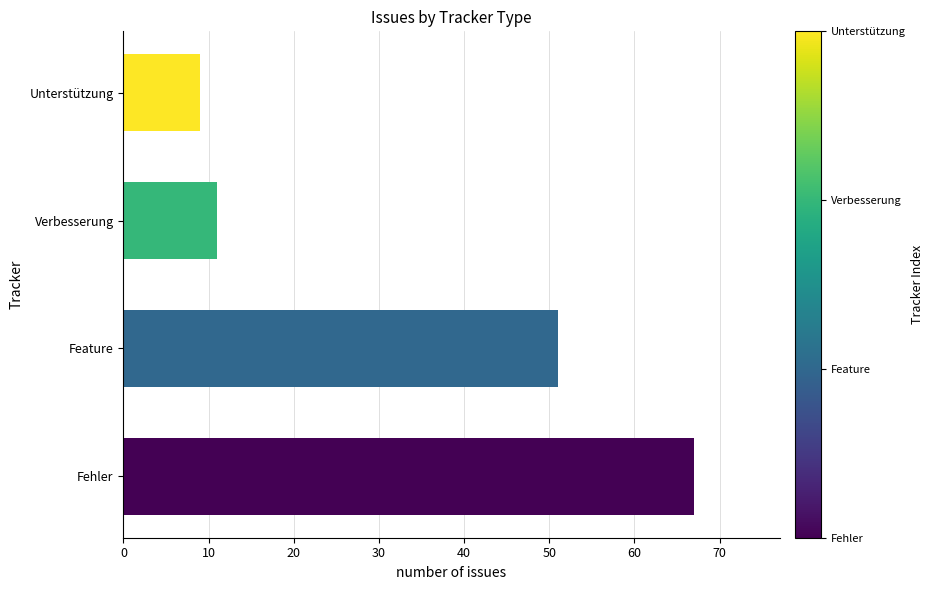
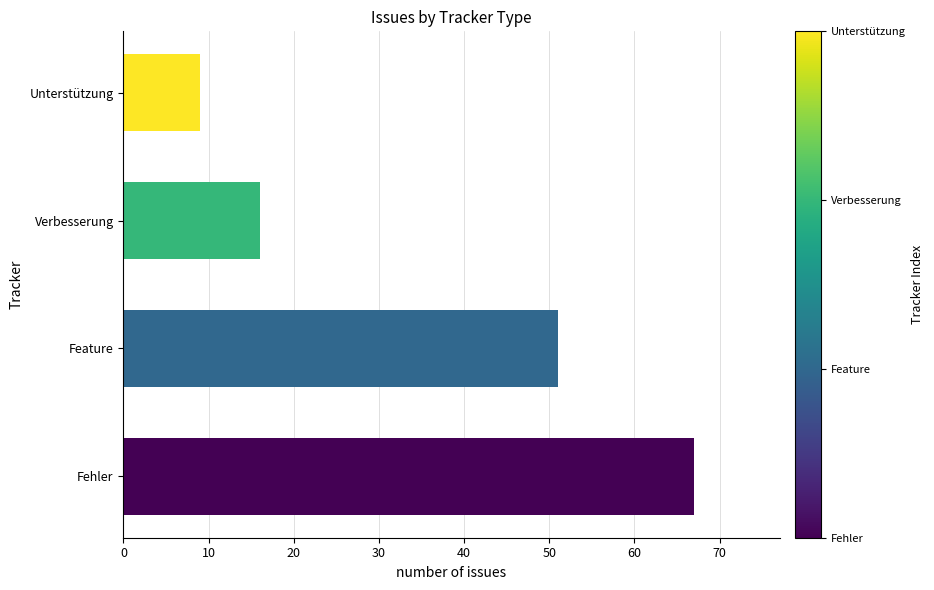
Verbesserung: 11 -> 16
